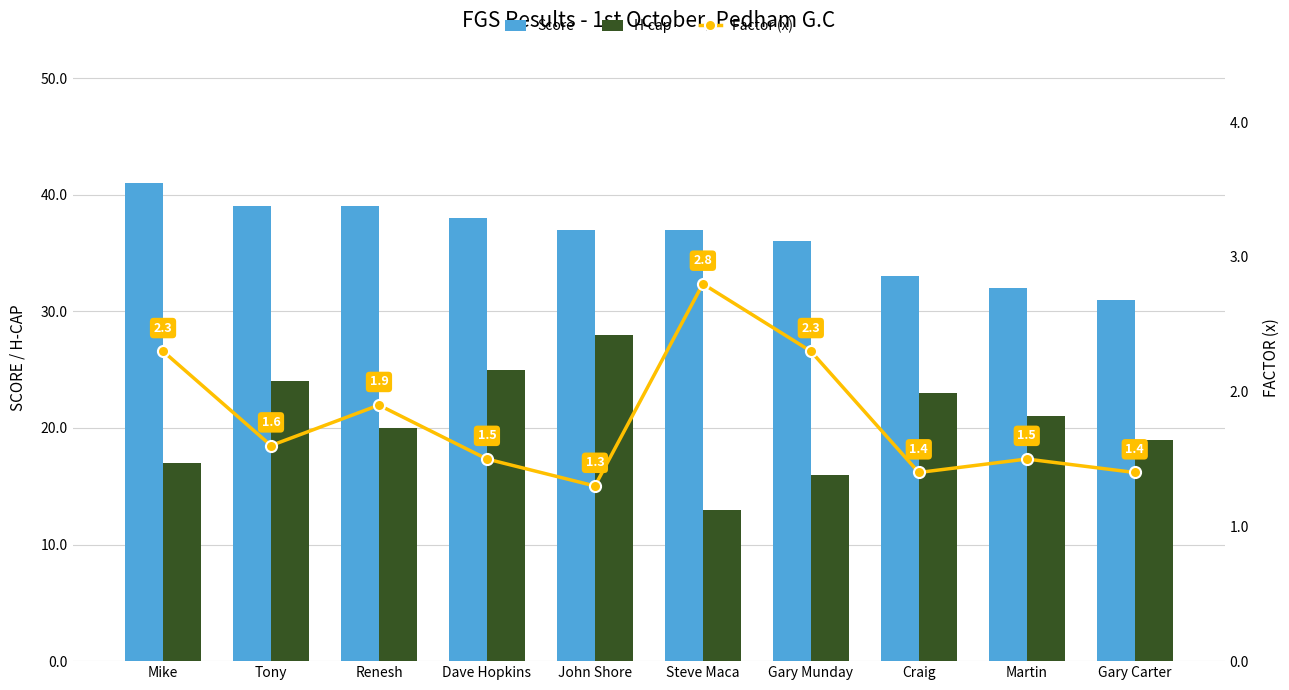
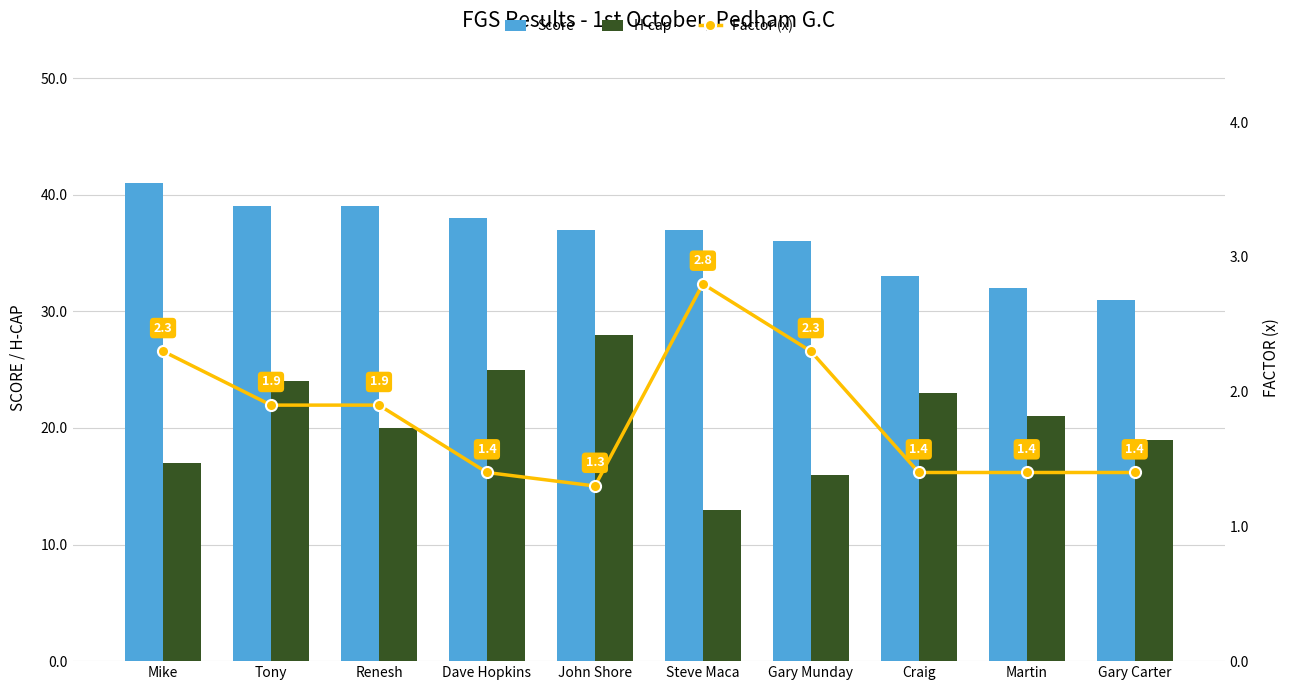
Factor (x), Tony: 1.6 -> 1.9
Factor (x), Dave Hopkins: 1.5 -> 1.4
Factor (x), Martin: 1.5 -> 1.4
